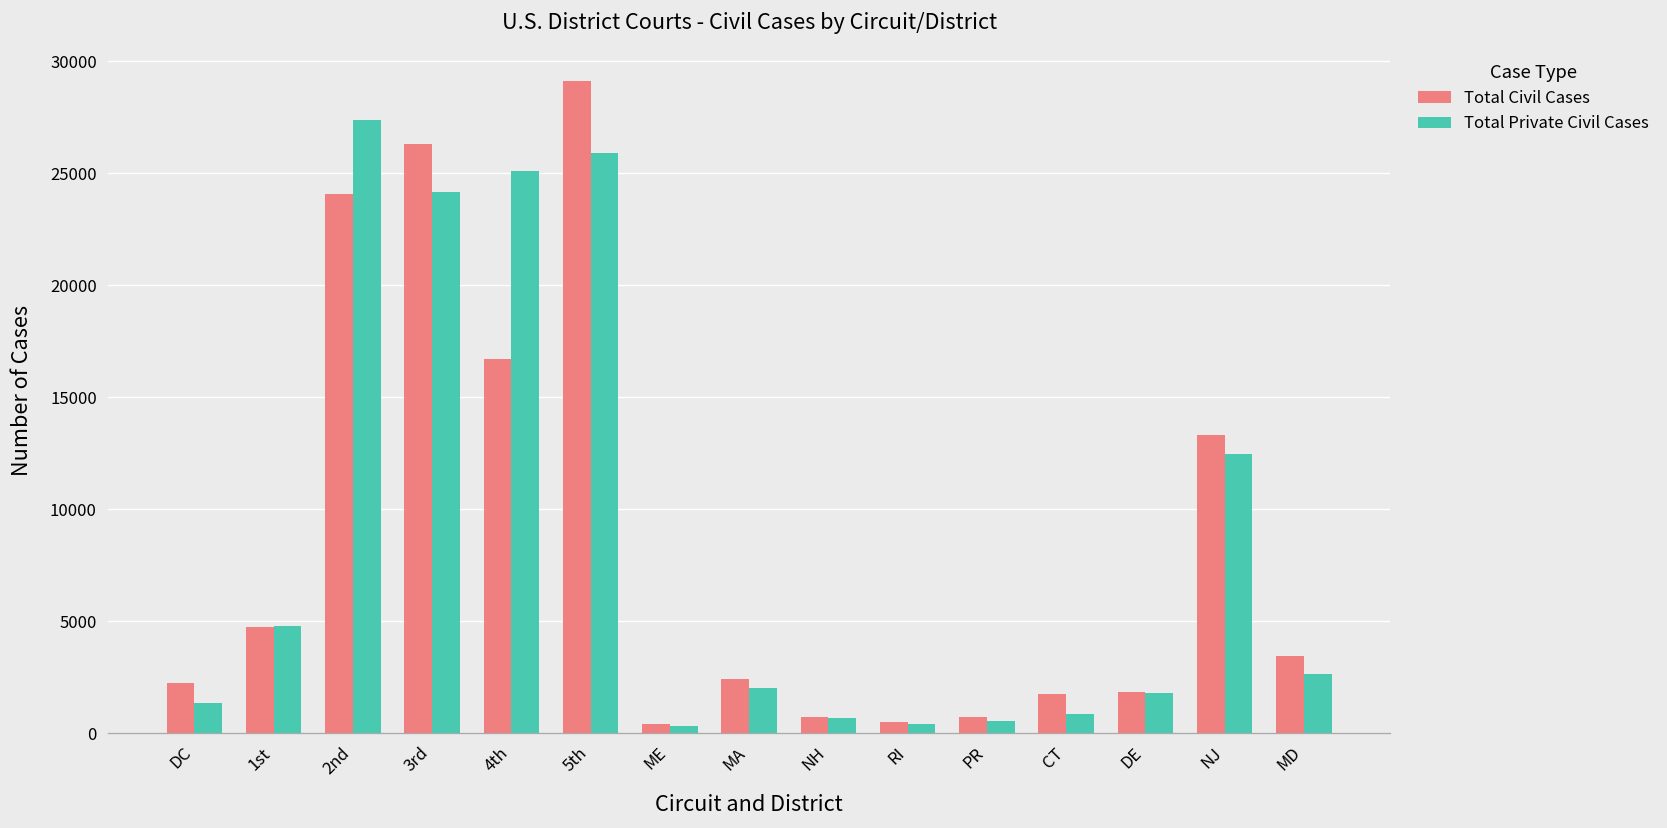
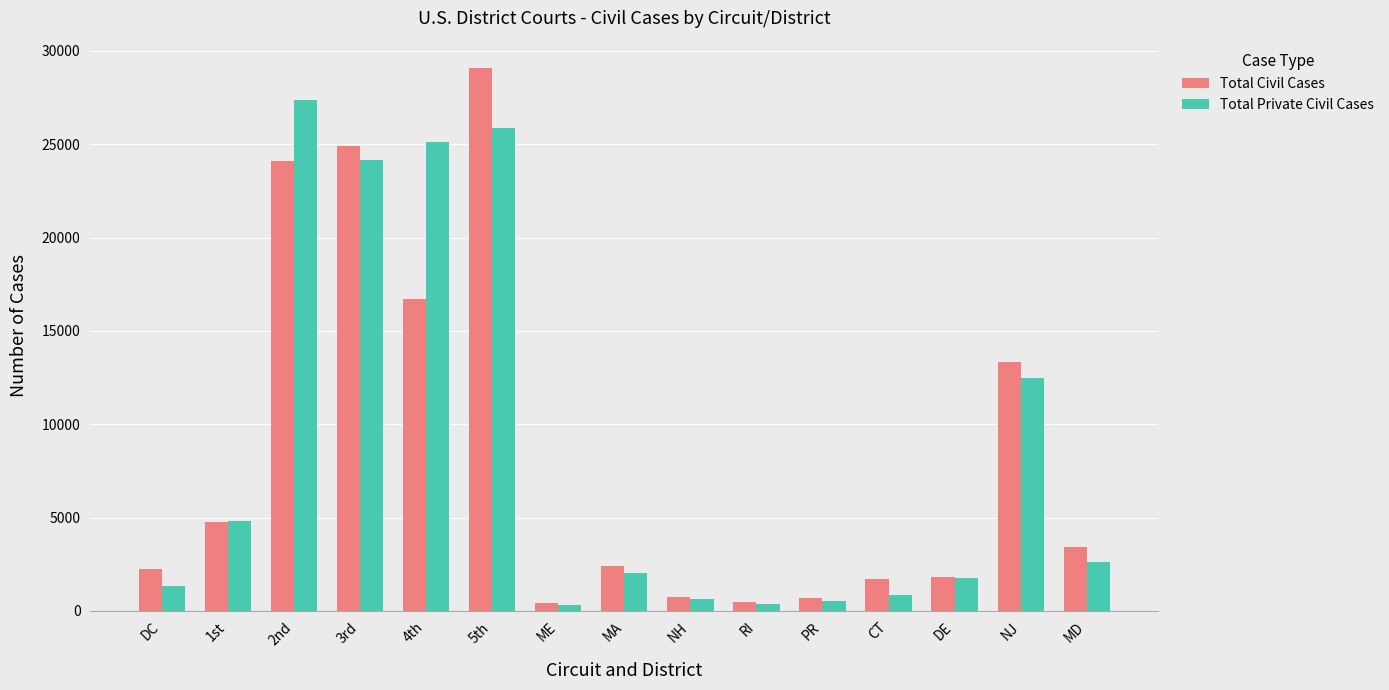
Total Civil Cases, 3rd: 26300 -> 24900
